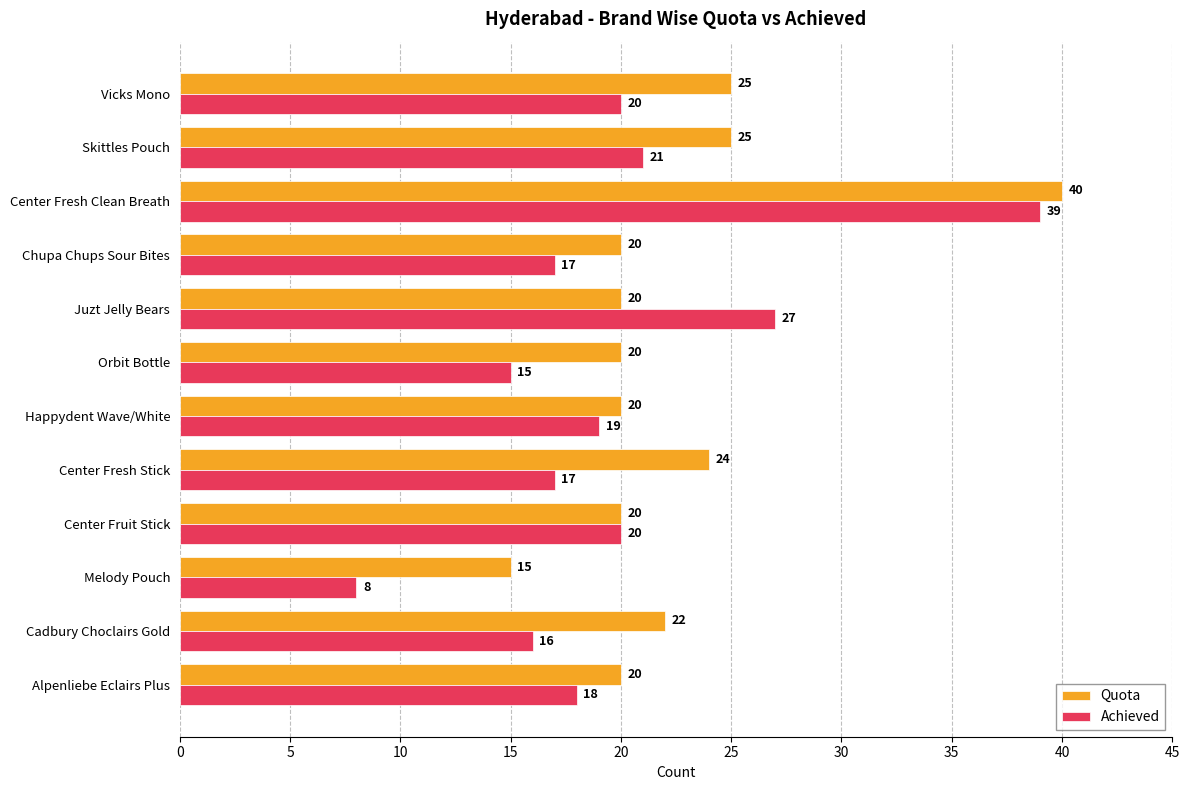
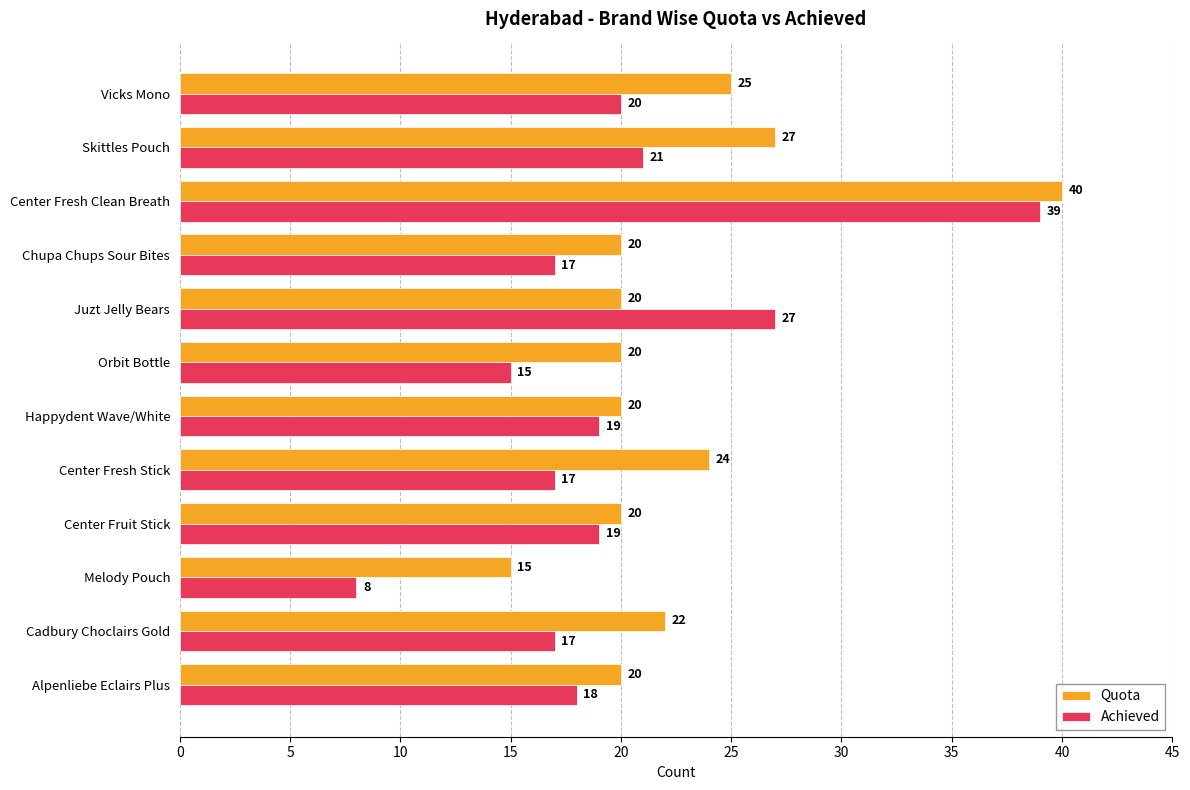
Quota, Skittles Pouch: 25 -> 27
Achieved, Center Fruit Stick: 20 -> 19
Achieved, Cadbury Choclairs Gold: 16 -> 17
